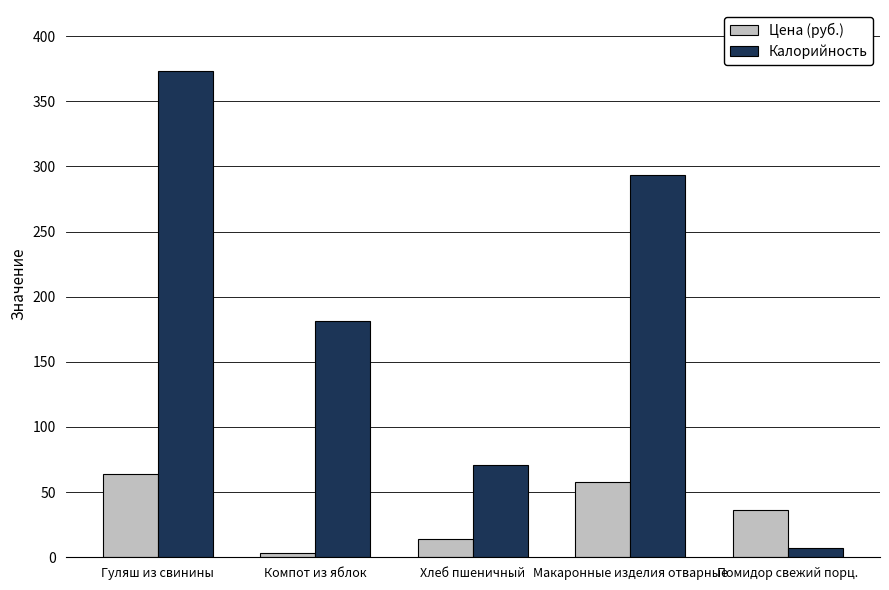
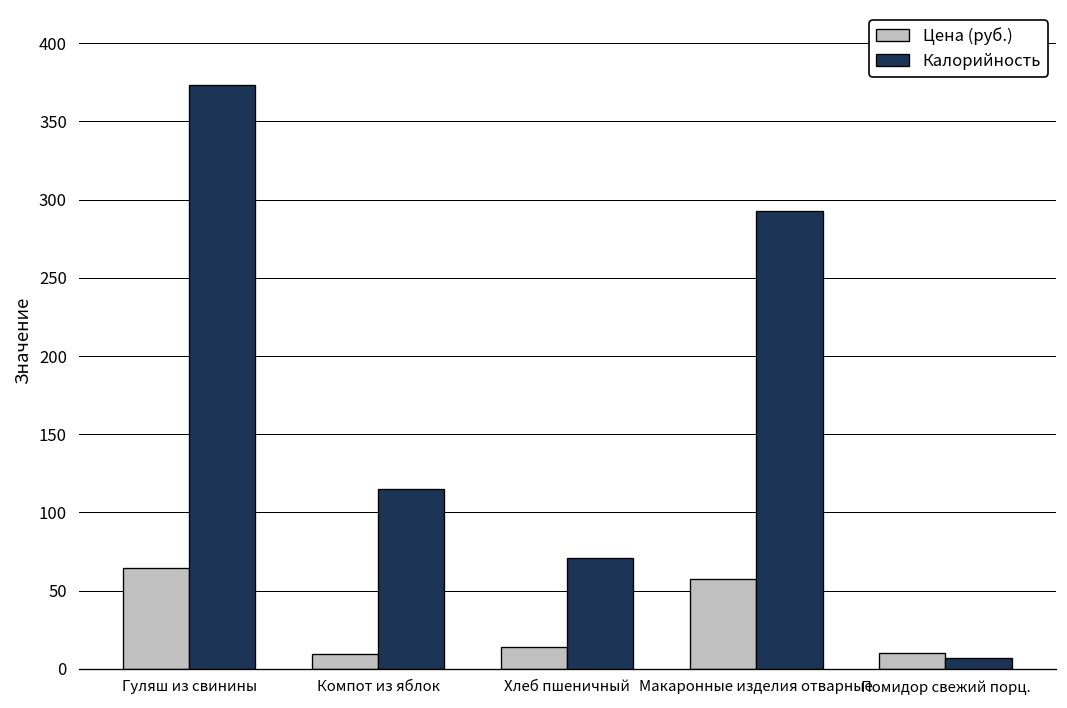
Цена (руб.), Компот из яблок: 3 -> 10
Калорийность, Компот из яблок: 181 -> 115
Цена (руб.), Помидор свежий порц.: 37 -> 10
